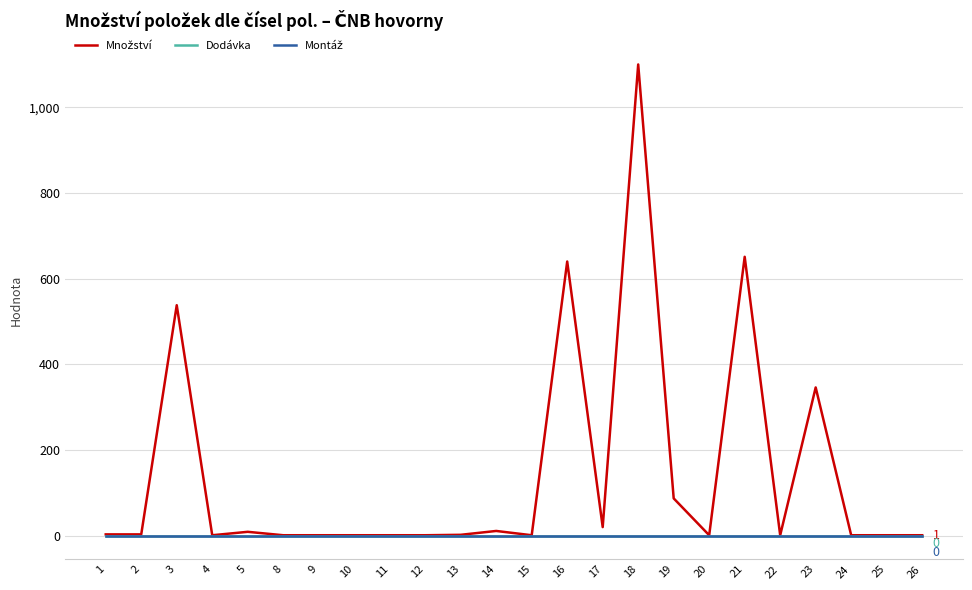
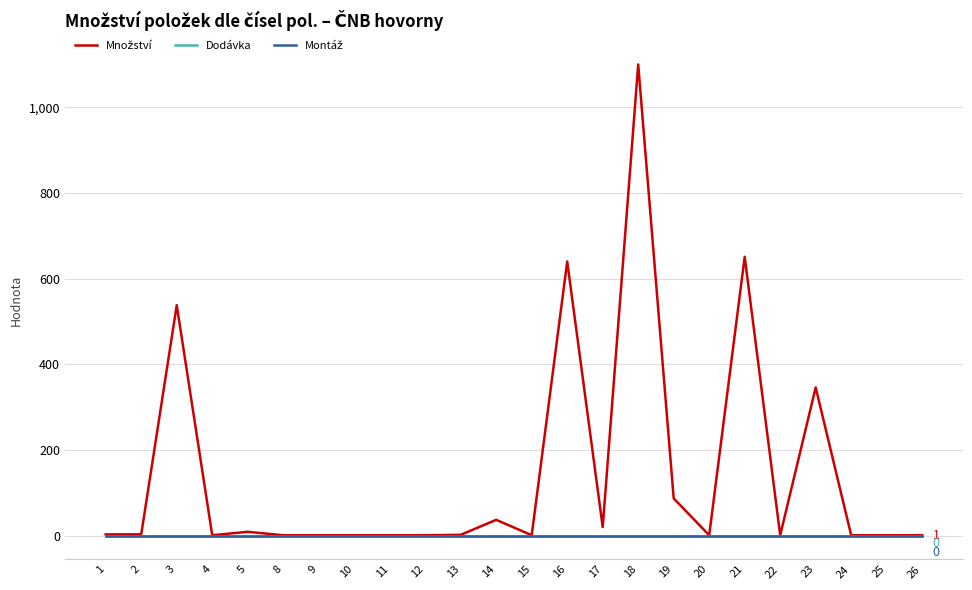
Množství, 14: 10 -> 40
